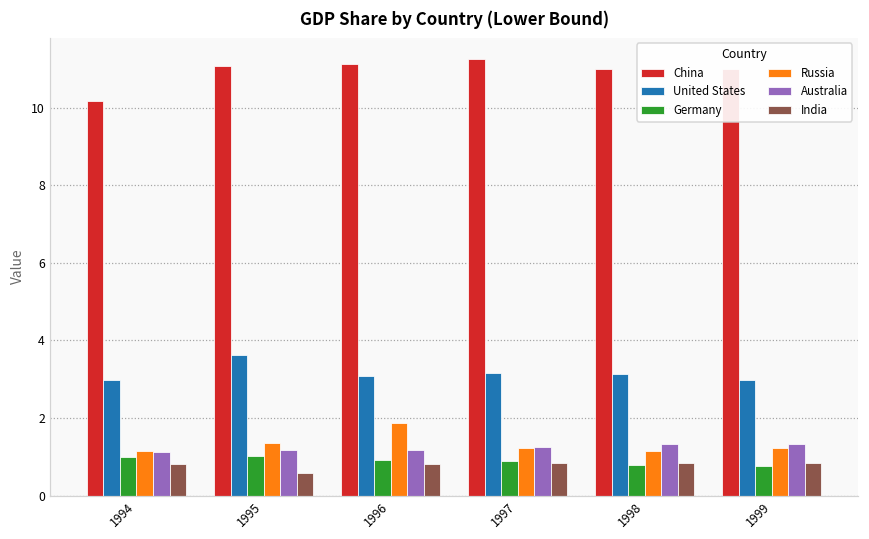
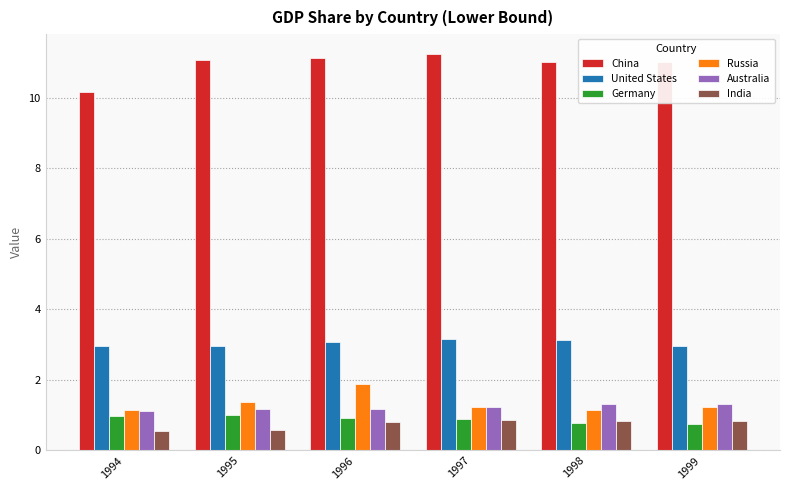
India, 1994: 0.8 -> 0.5
United States, 1995: 3.6 -> 3.0
